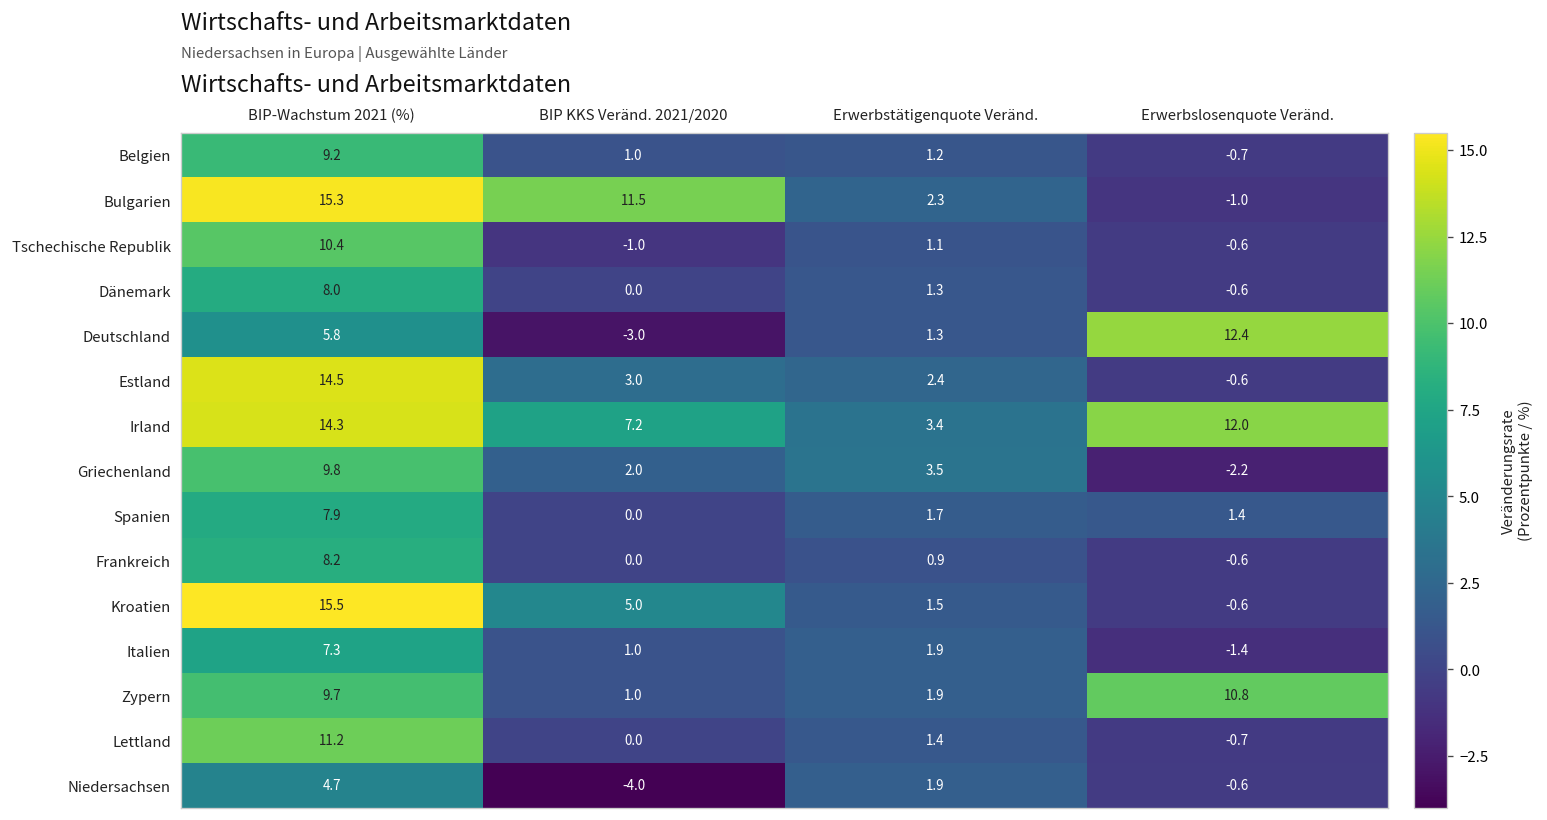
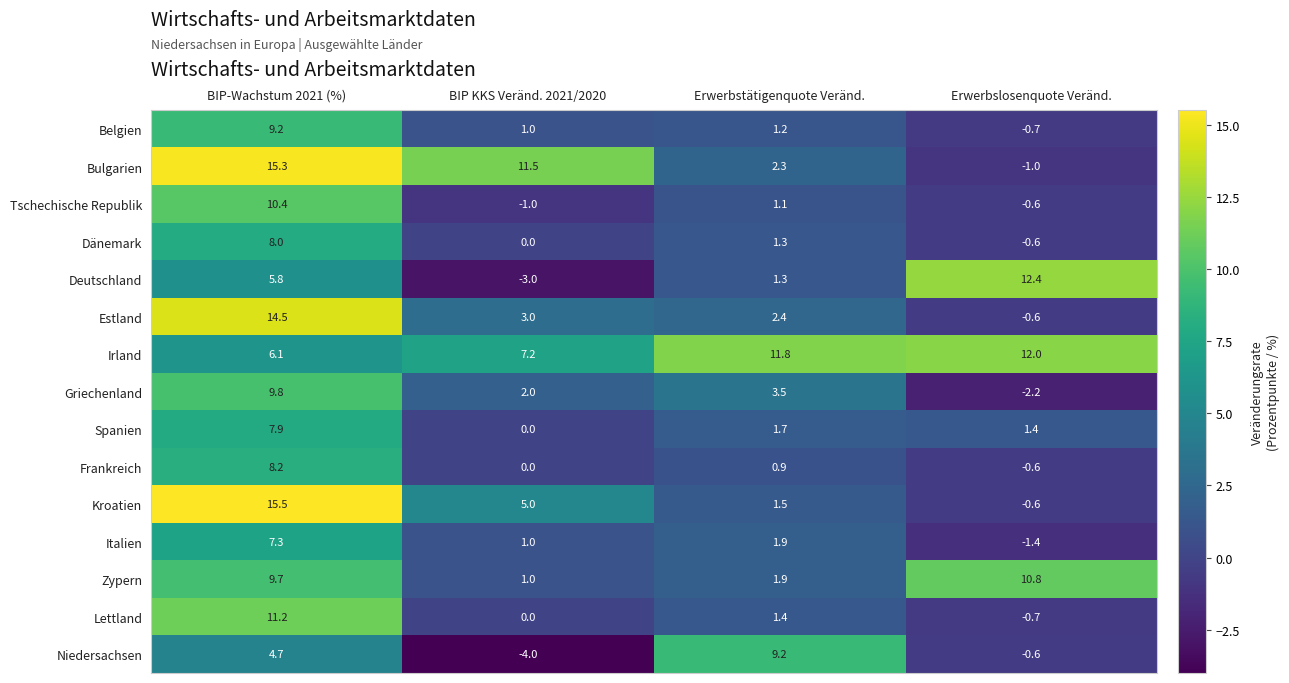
Irland, BIP-Wachstum 2021 (%): 14.3 -> 6.1
Irland, Erwerbstätigenquote Veränd.: 3.4 -> 11.8
Niedersachsen, Erwerbstätigenquote Veränd.: 1.9 -> 9.2
